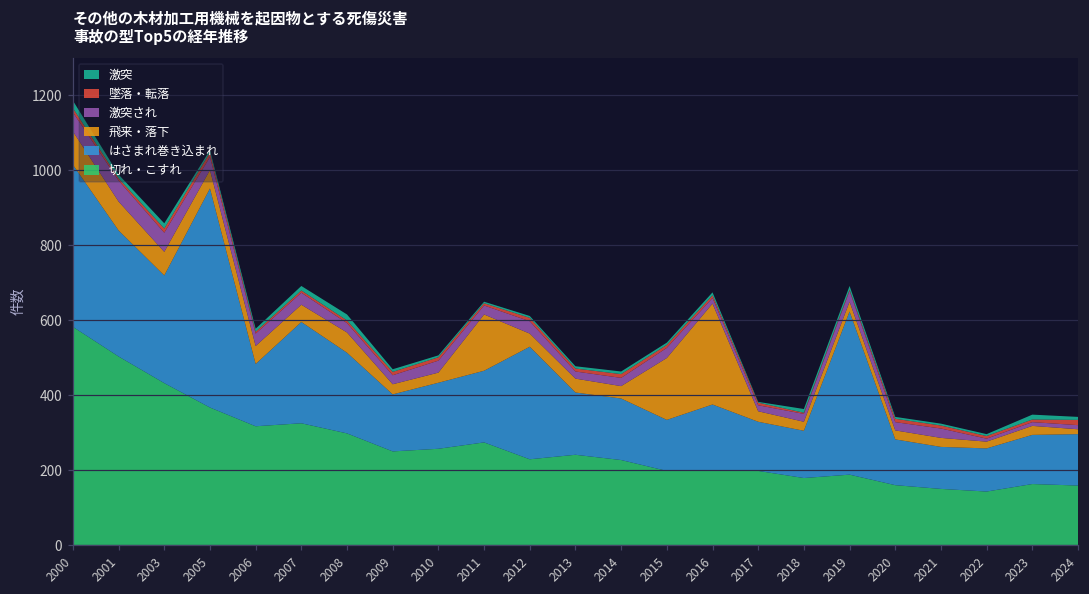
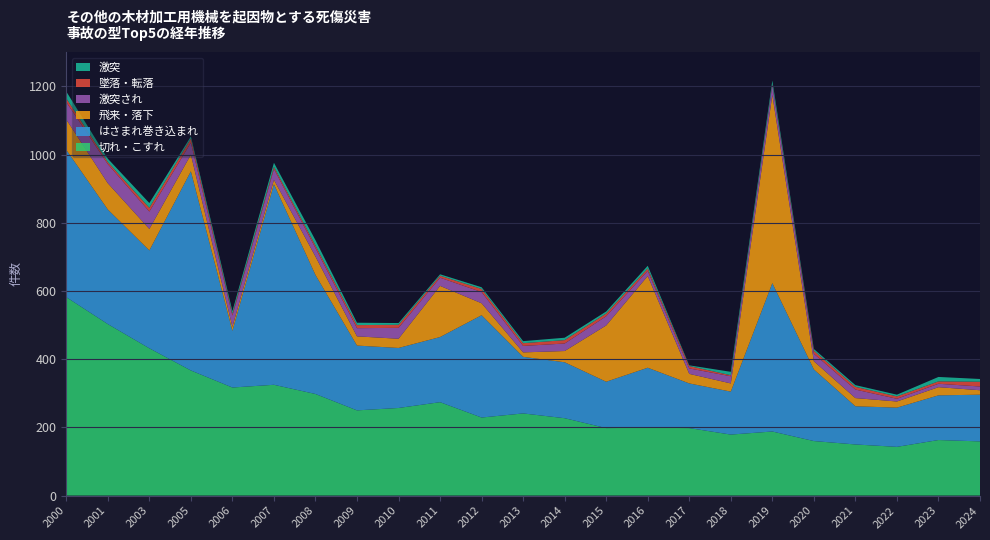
飛来・落下, 2006: 50 -> 10
はさまれ巻き込まれ, 2007: 270 -> 590
飛来・落下, 2007: 50 -> 10
はさまれ巻き込まれ, 2008: 220 -> 350
はさまれ巻き込まれ, 2009: 150 -> 190
飛来・落下, 2013: 40 -> 10
飛来・落下, 2019: 30 -> 550
はさまれ巻き込まれ, 2020: 120 -> 210
